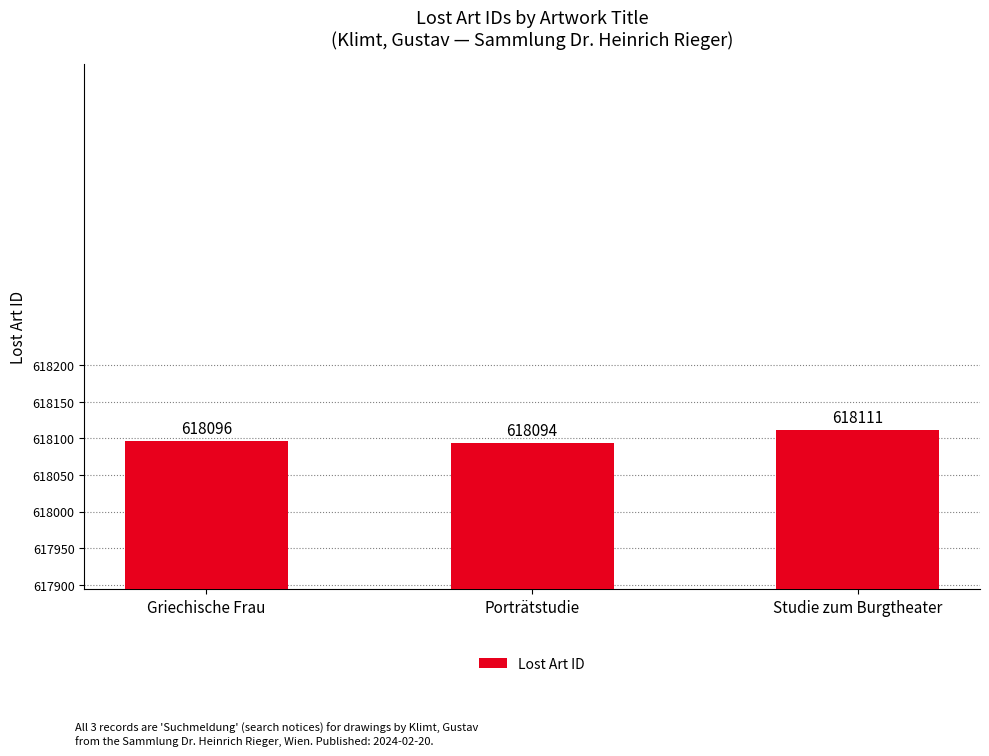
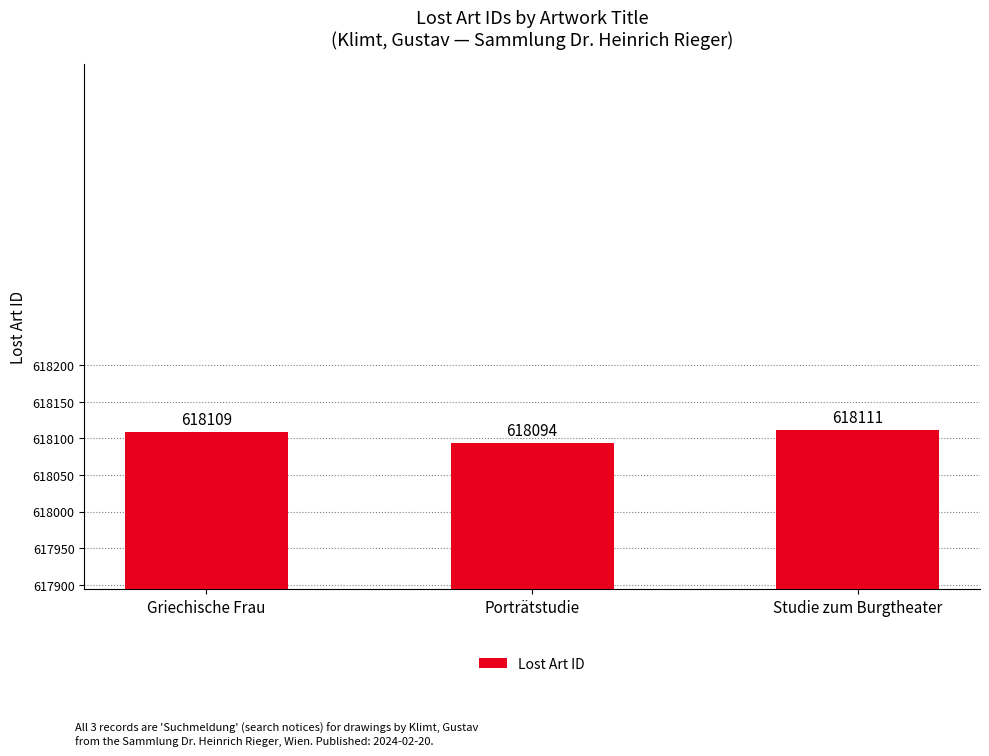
Griechische Frau: 618096 -> 618109
